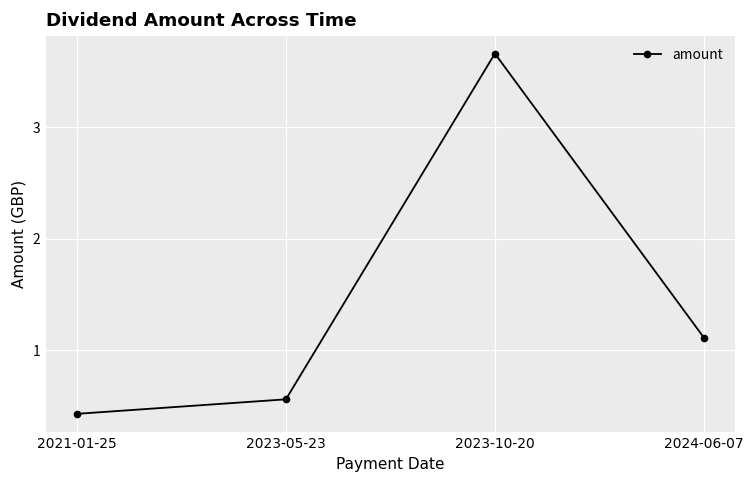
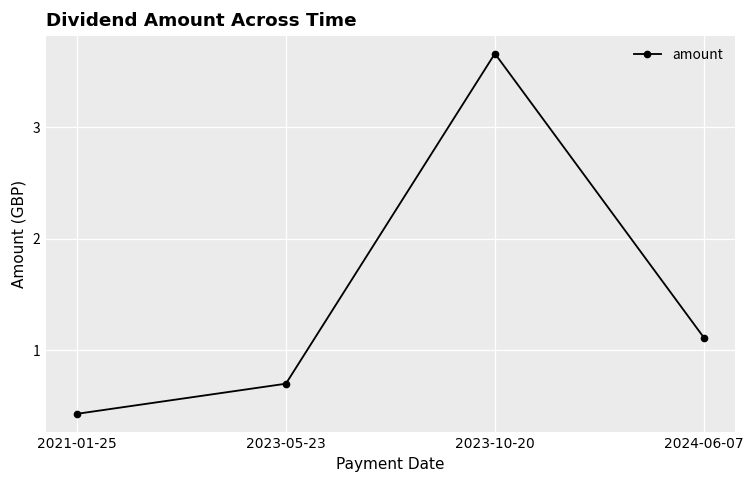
2023-05-23: 0.56 -> 0.70
